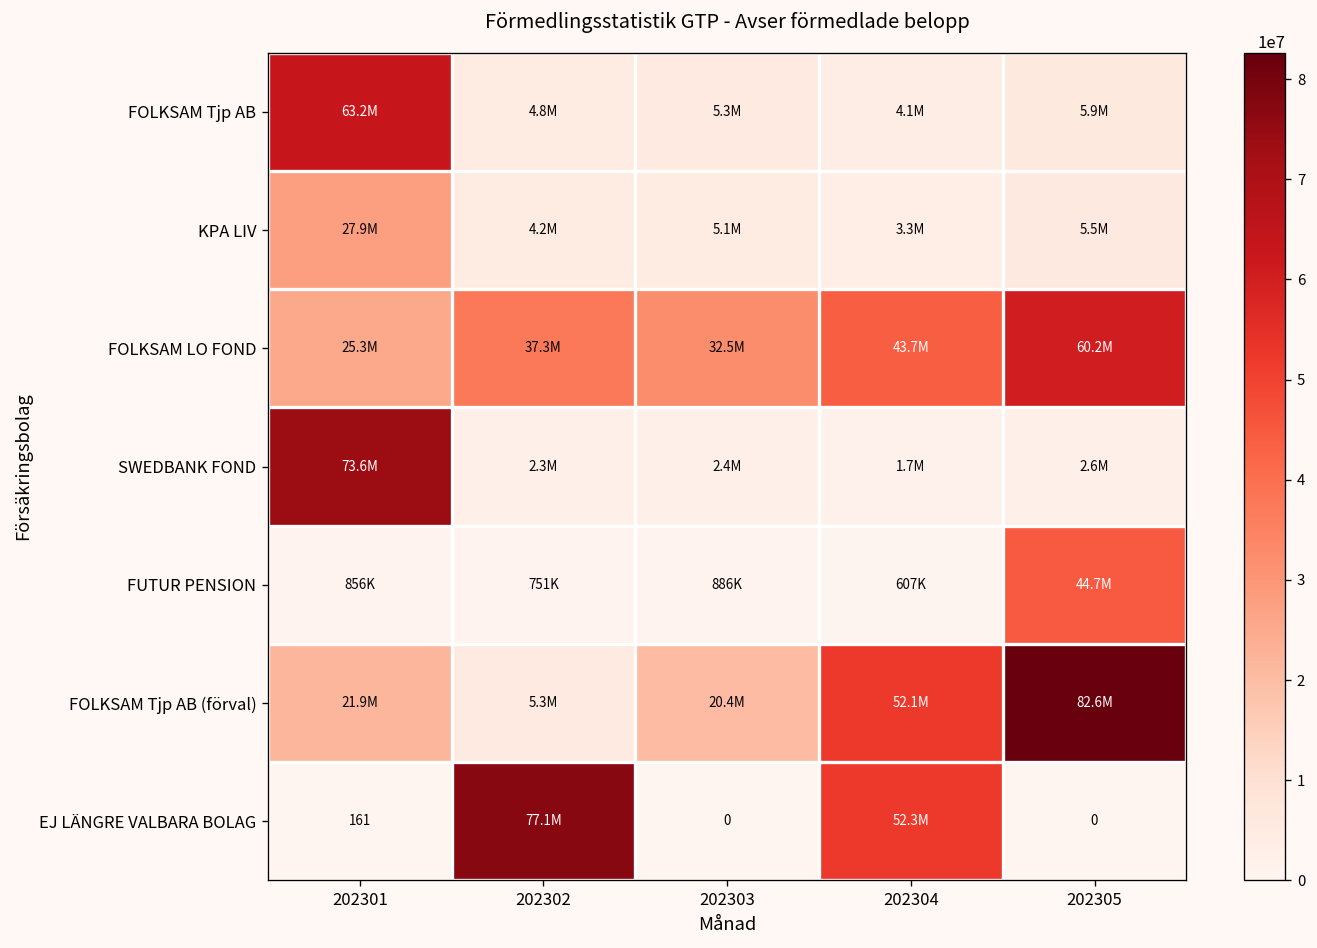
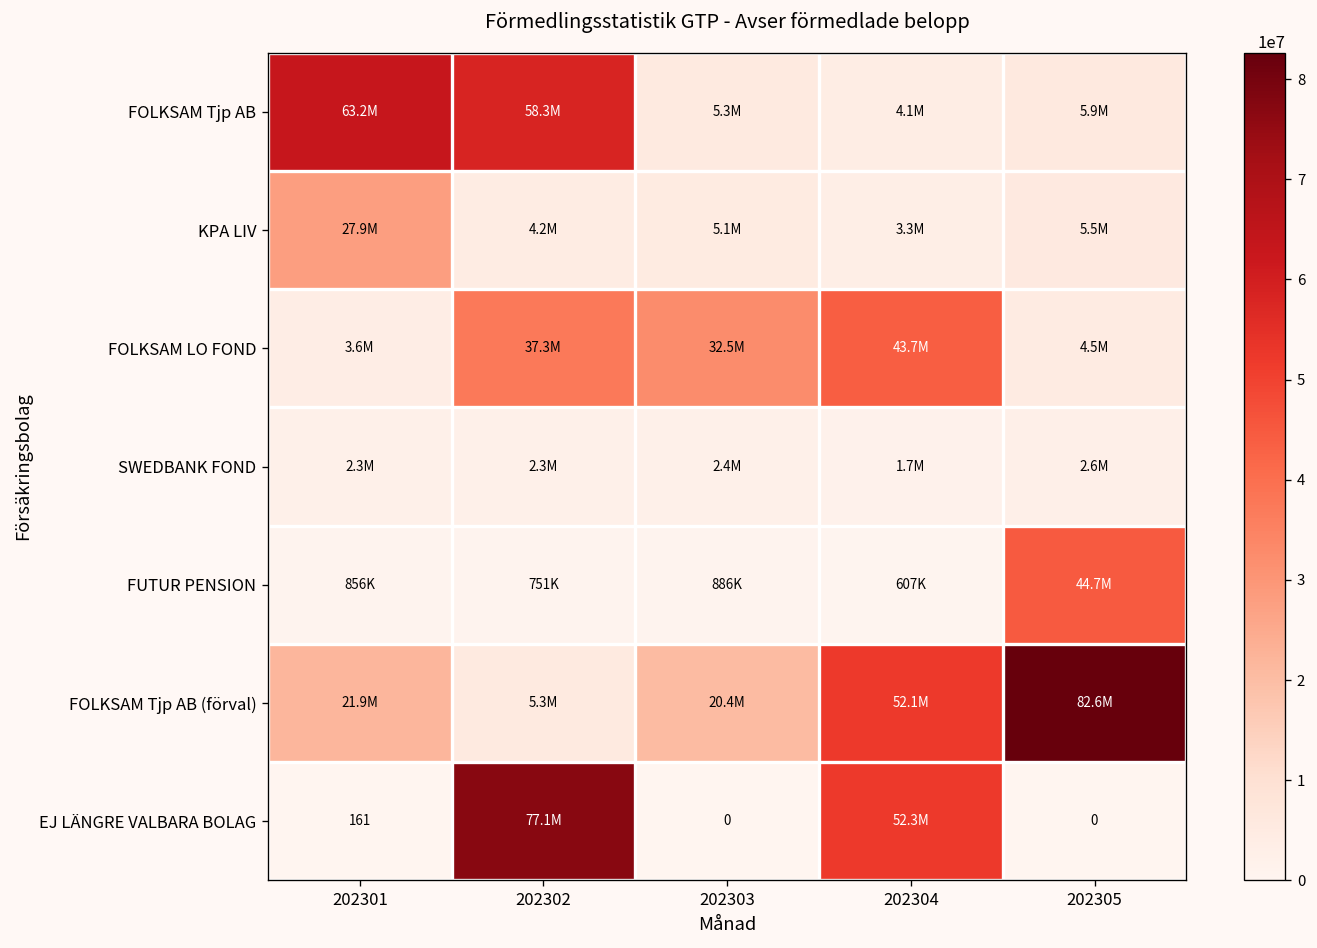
FOLKSAM Tjp AB, 202302: 4.8M -> 58.3M
FOLKSAM LO FOND, 202301: 25.3M -> 3.6M
FOLKSAM LO FOND, 202305: 60.2M -> 4.5M
SWEDBANK FOND, 202301: 73.6M -> 2.3M
